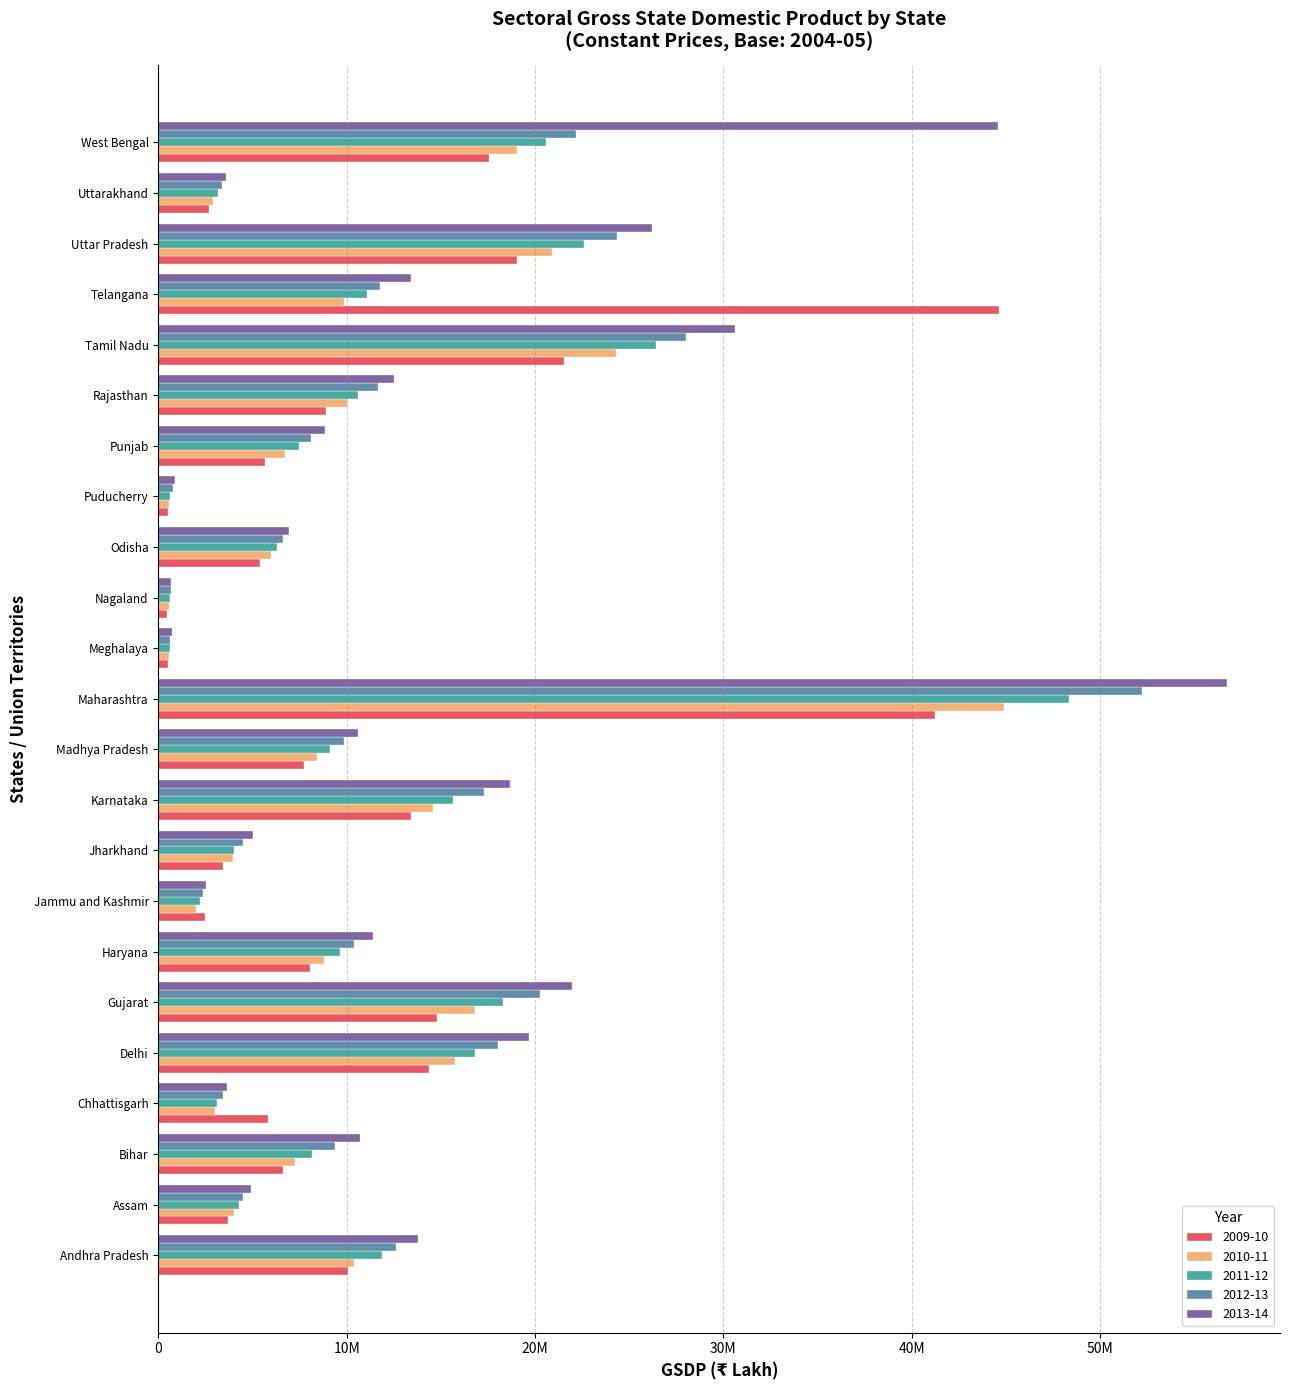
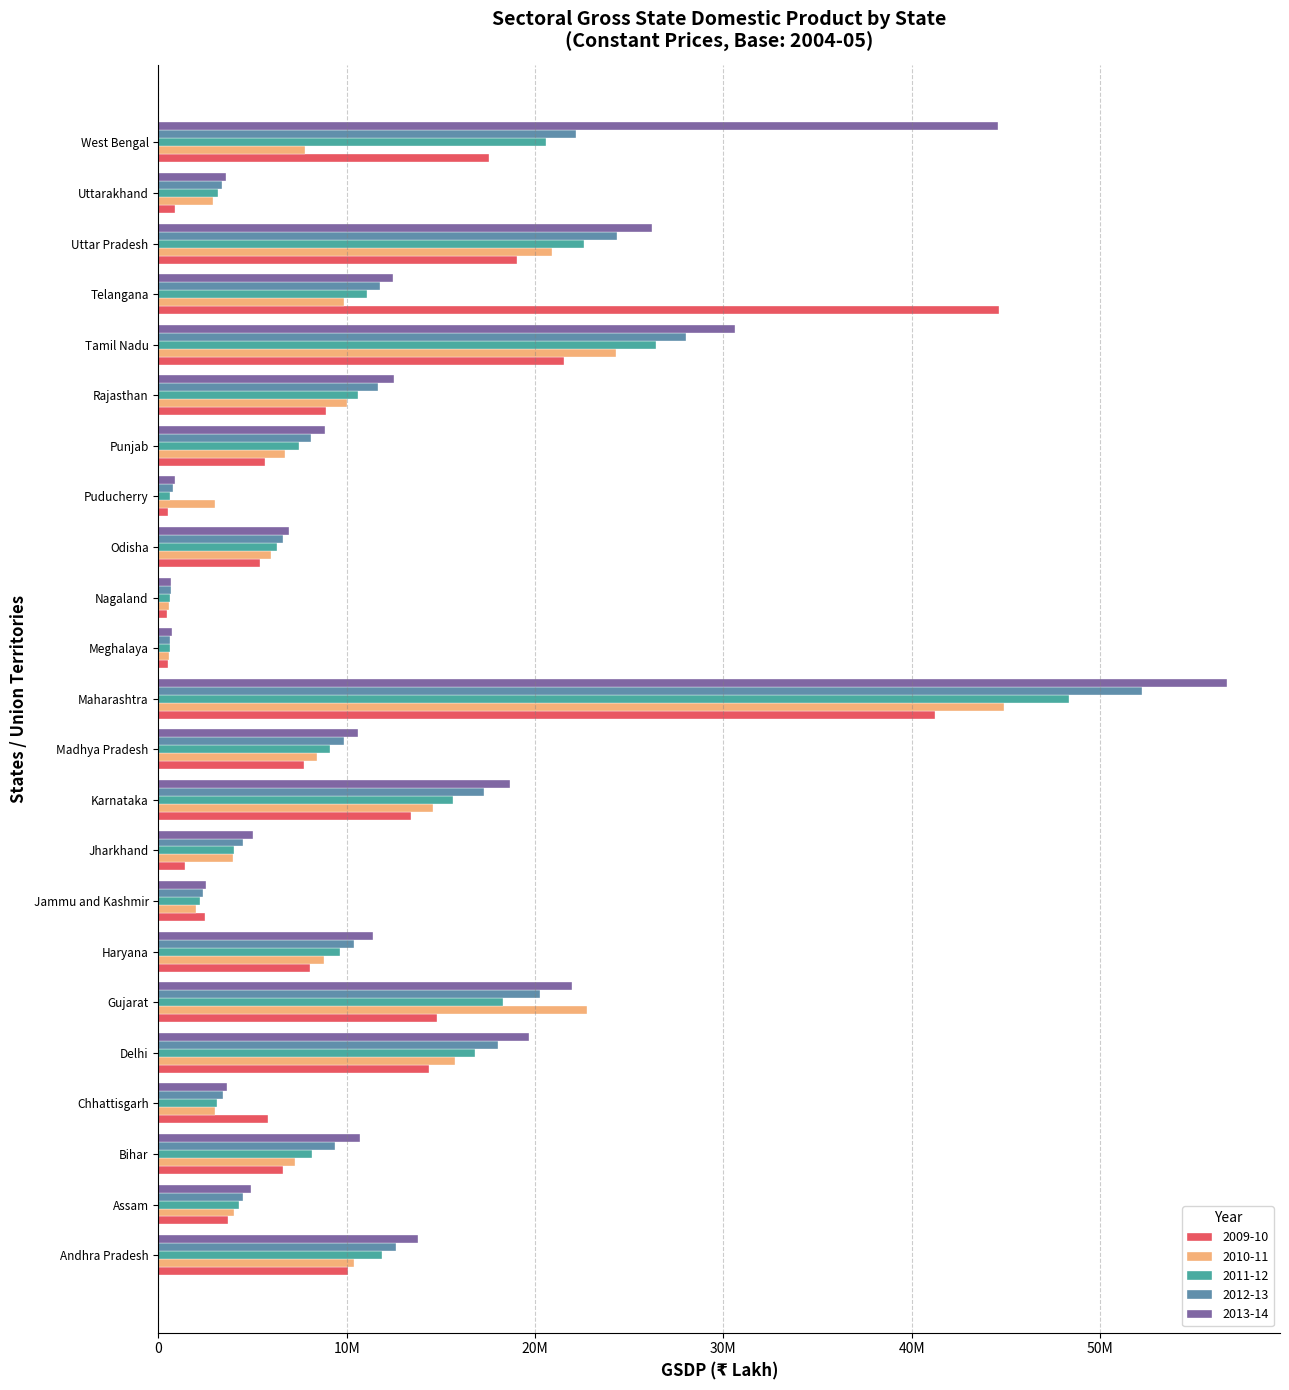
2010-11, West Bengal: 19000000 -> 7800000
2009-10, Uttarakhand: 2700000 -> 900000
2013-14, Telangana: 13400000 -> 12500000
2010-11, Puducherry: 600000 -> 3000000
2009-10, Jharkhand: 3400000 -> 1400000
2010-11, Gujarat: 16800000 -> 22800000
